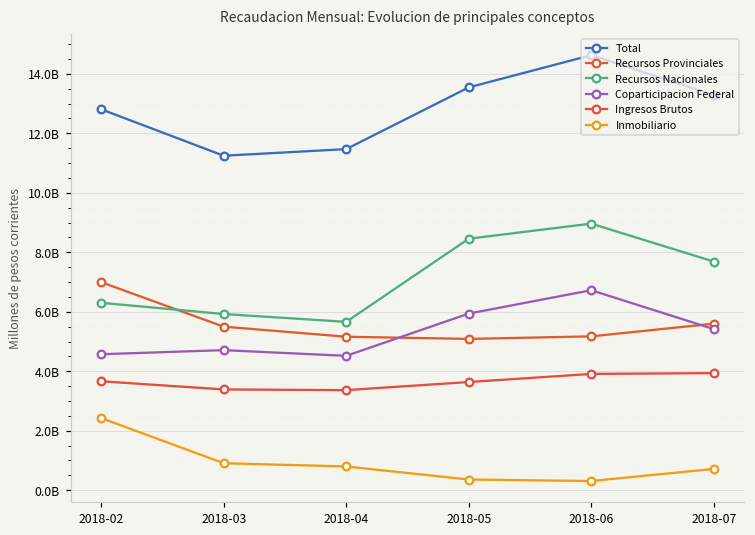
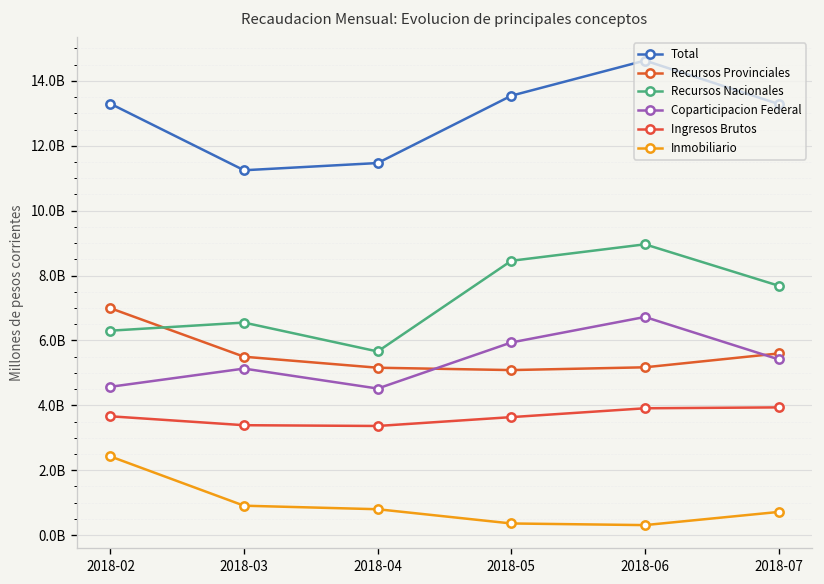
Total, 2018-02: 12800000000 -> 13300000000
Recursos Nacionales, 2018-03: 5900000000 -> 6600000000
Coparticipacion Federal, 2018-03: 4700000000 -> 5100000000
